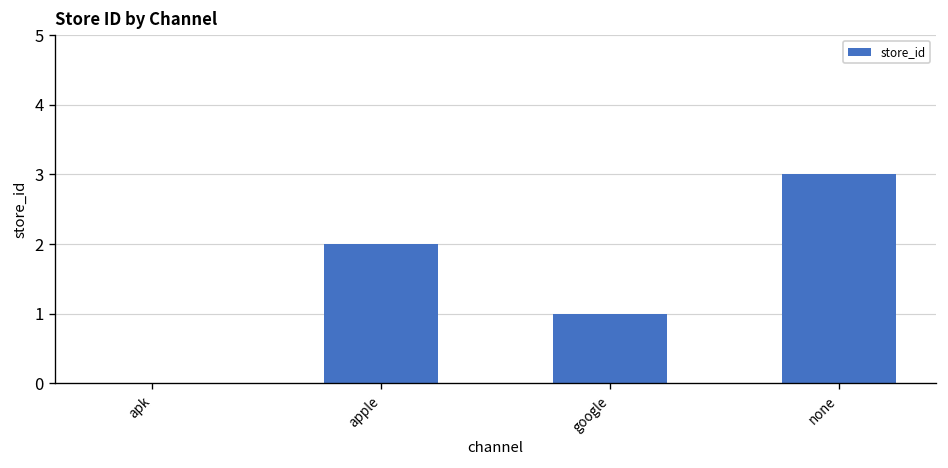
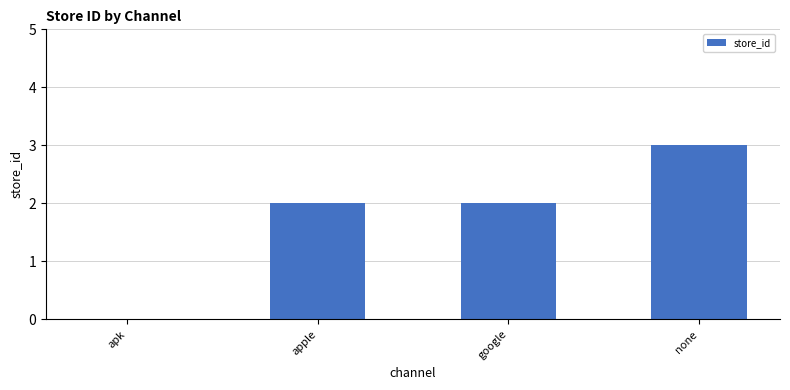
google: 1 -> 2
